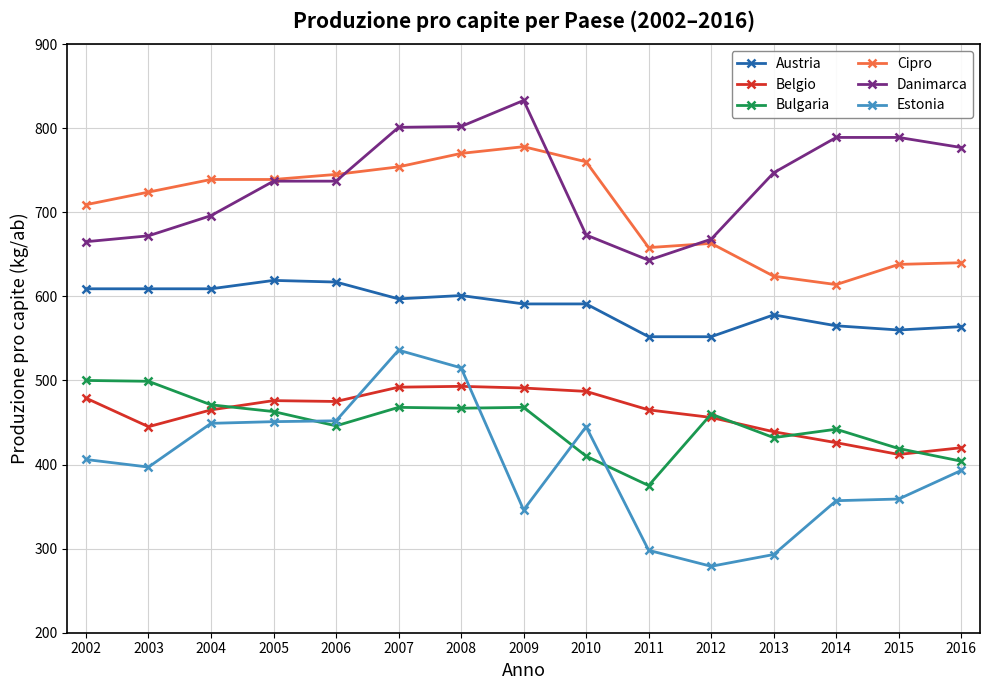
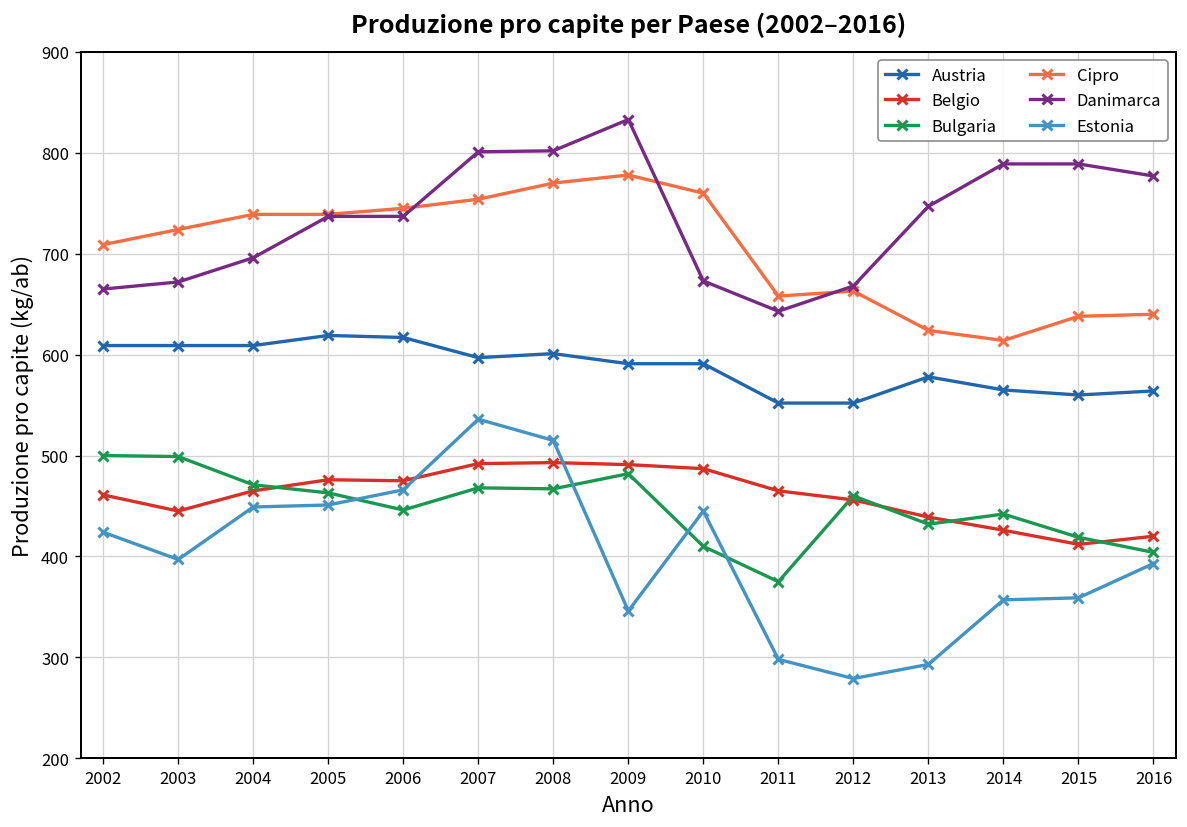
Belgio, 2002: 480 -> 460
Estonia, 2002: 410 -> 420
Estonia, 2006: 450 -> 470
Bulgaria, 2009: 470 -> 480
